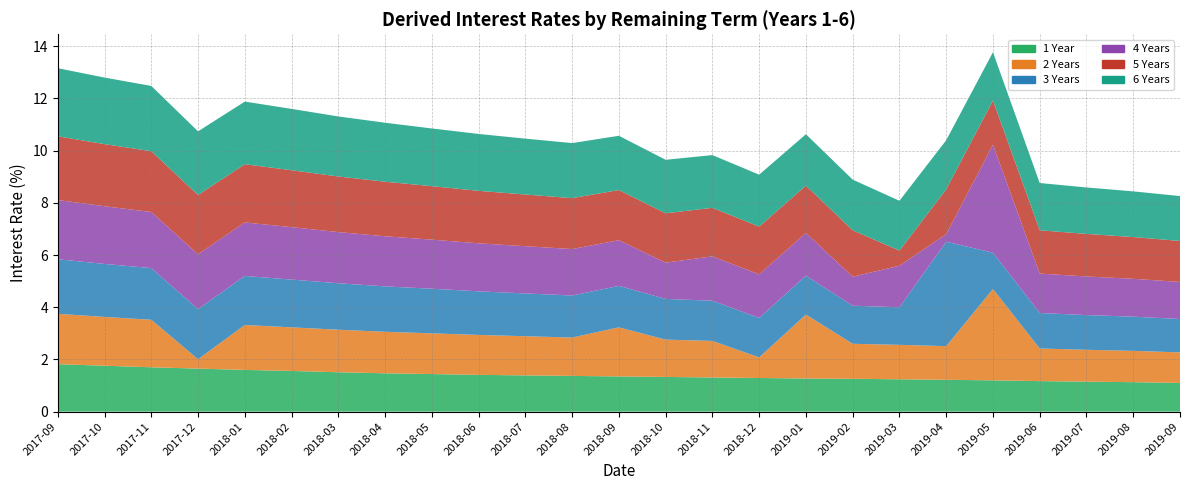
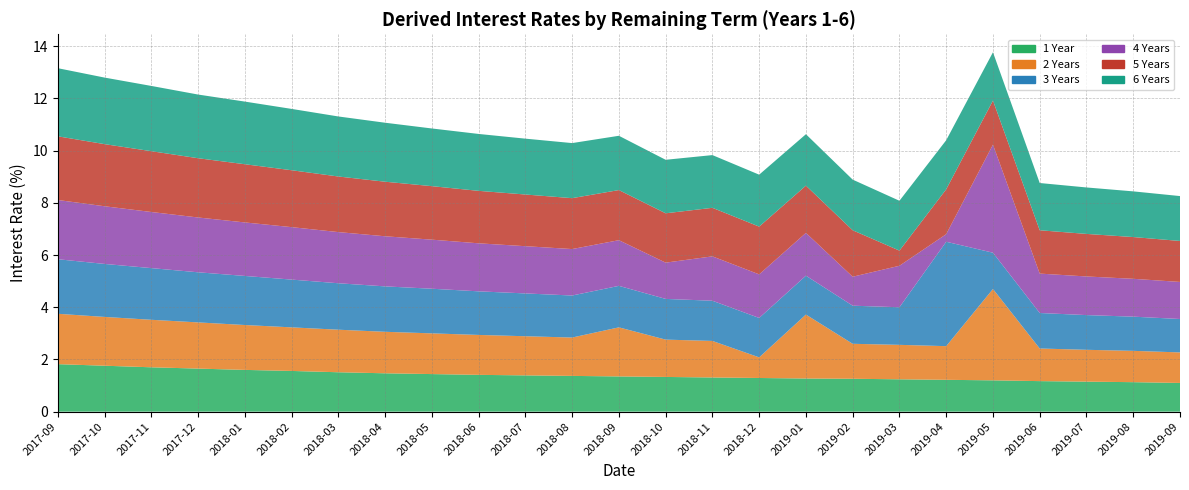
2 Years, 2017-12: 0.4 -> 1.8
